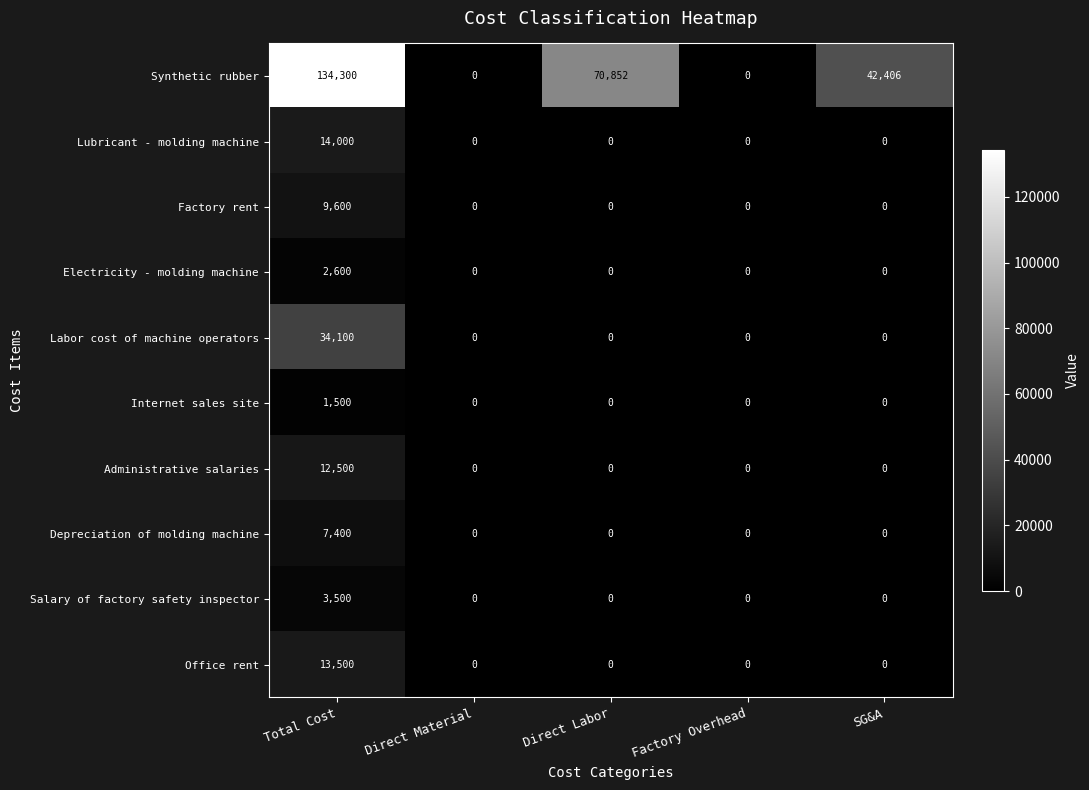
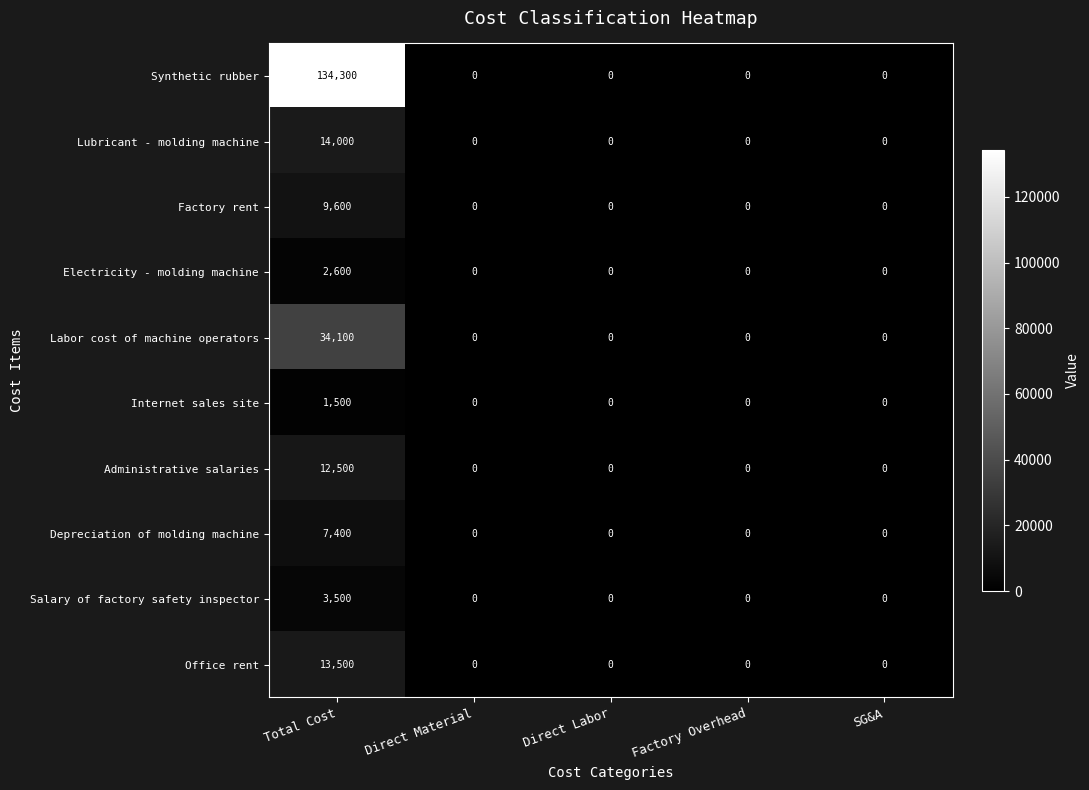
Synthetic rubber, Direct Labor: 70,852 -> 0
Synthetic rubber, SG&A: 42,406 -> 0
